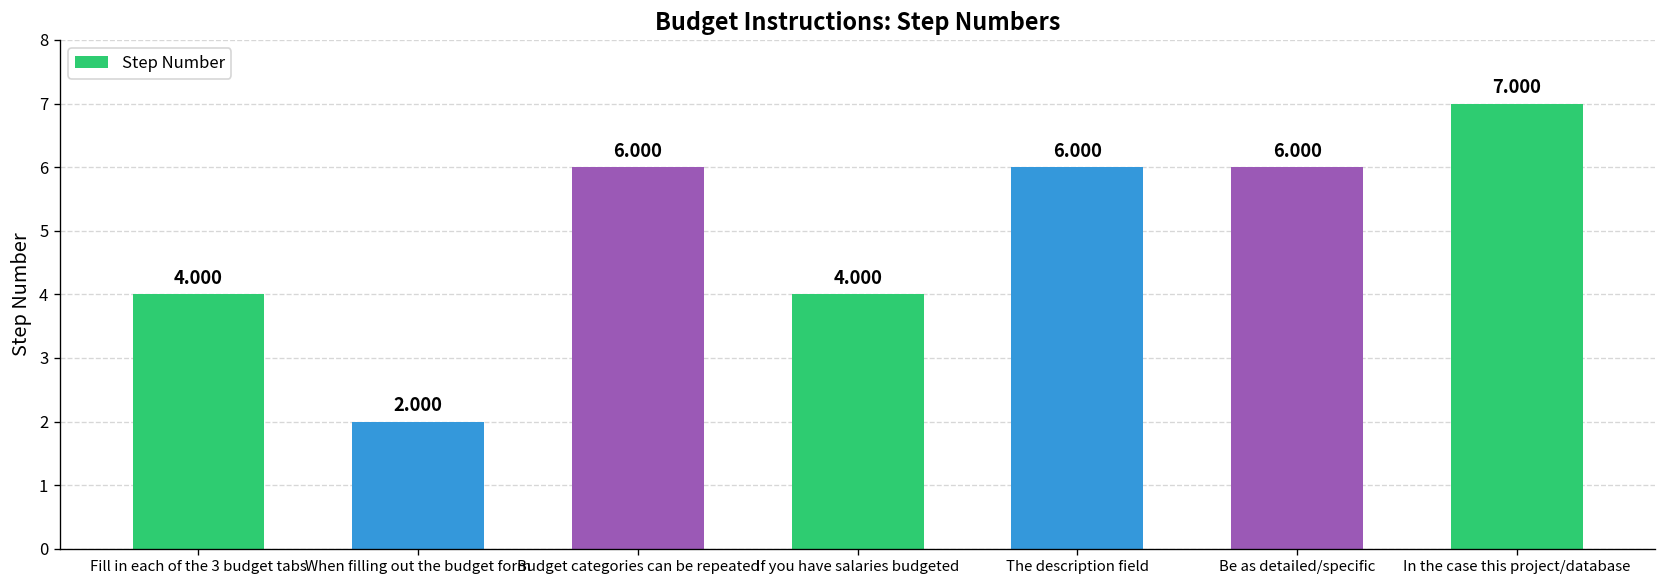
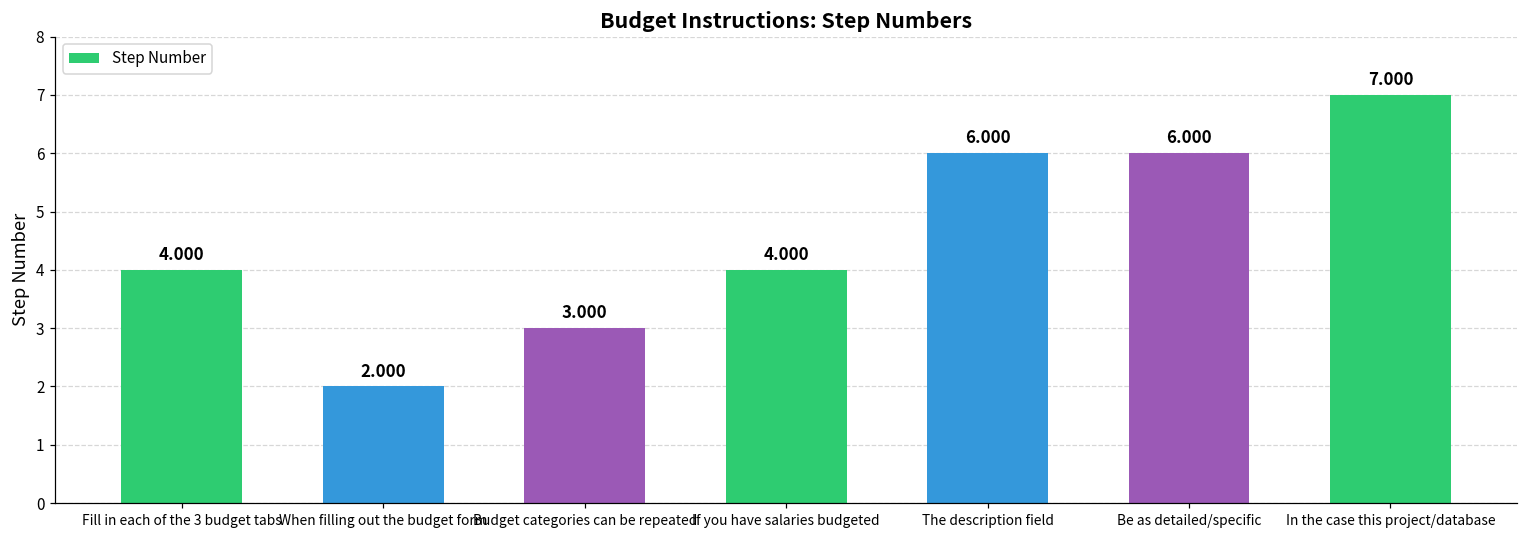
Budget categories can be repeated: 6.000 -> 3.000
